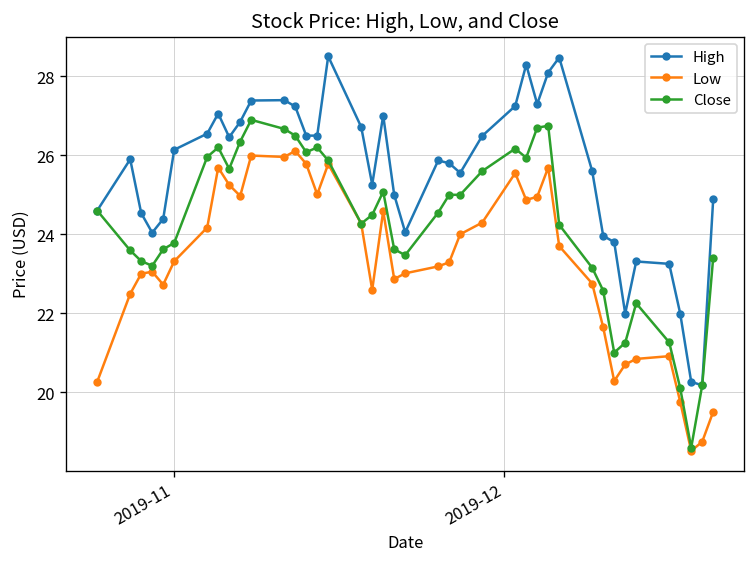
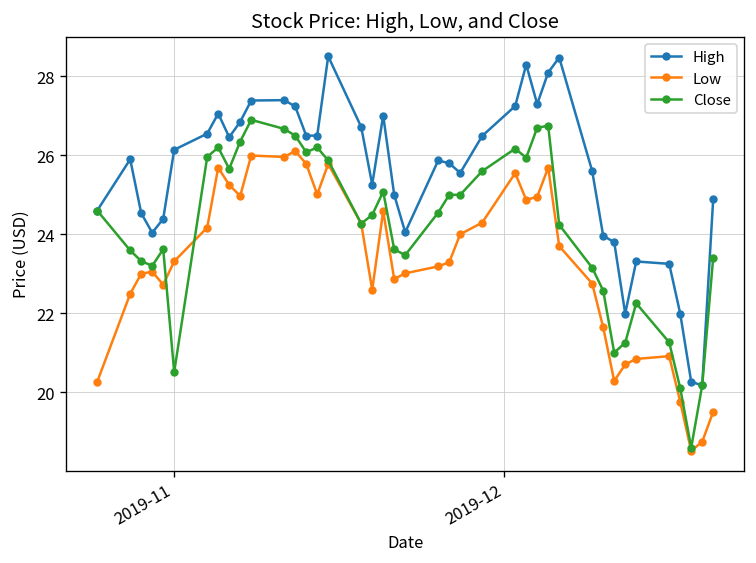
Close, 2019-11: 23.8 -> 20.5
